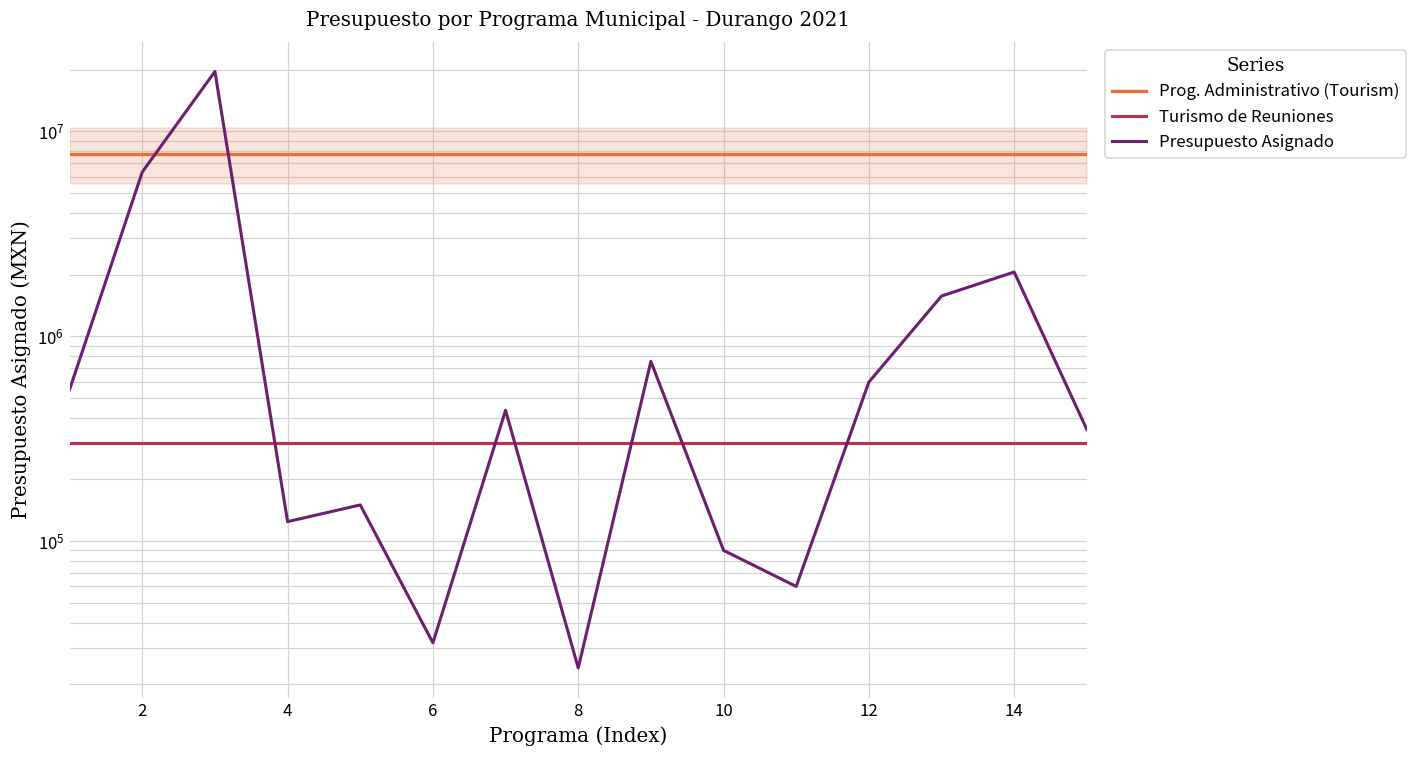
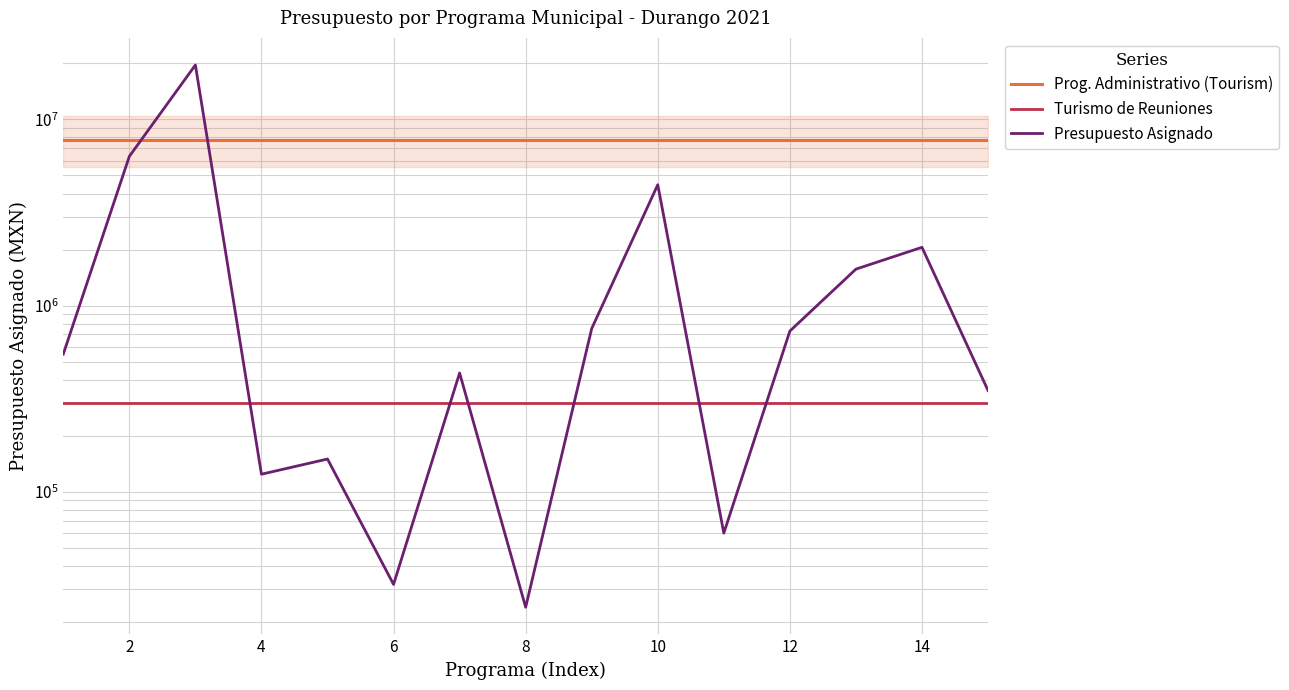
Presupuesto Asignado, 10: 90000 -> 4500000
Presupuesto Asignado, 12: 600000 -> 730000
